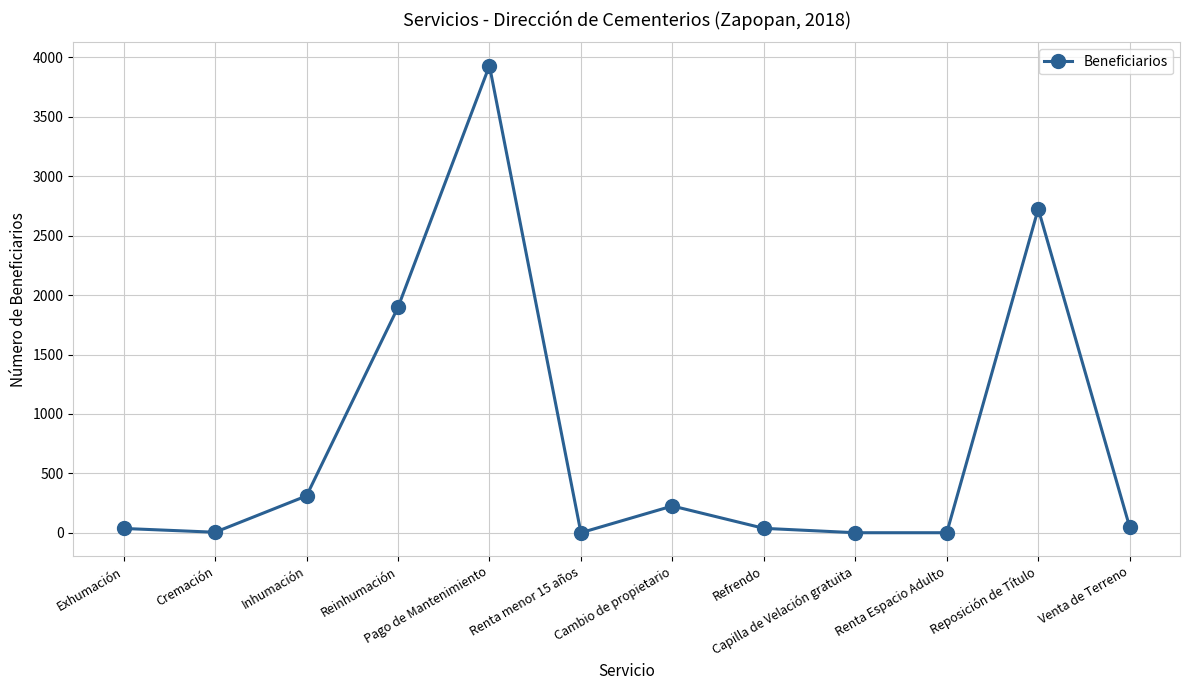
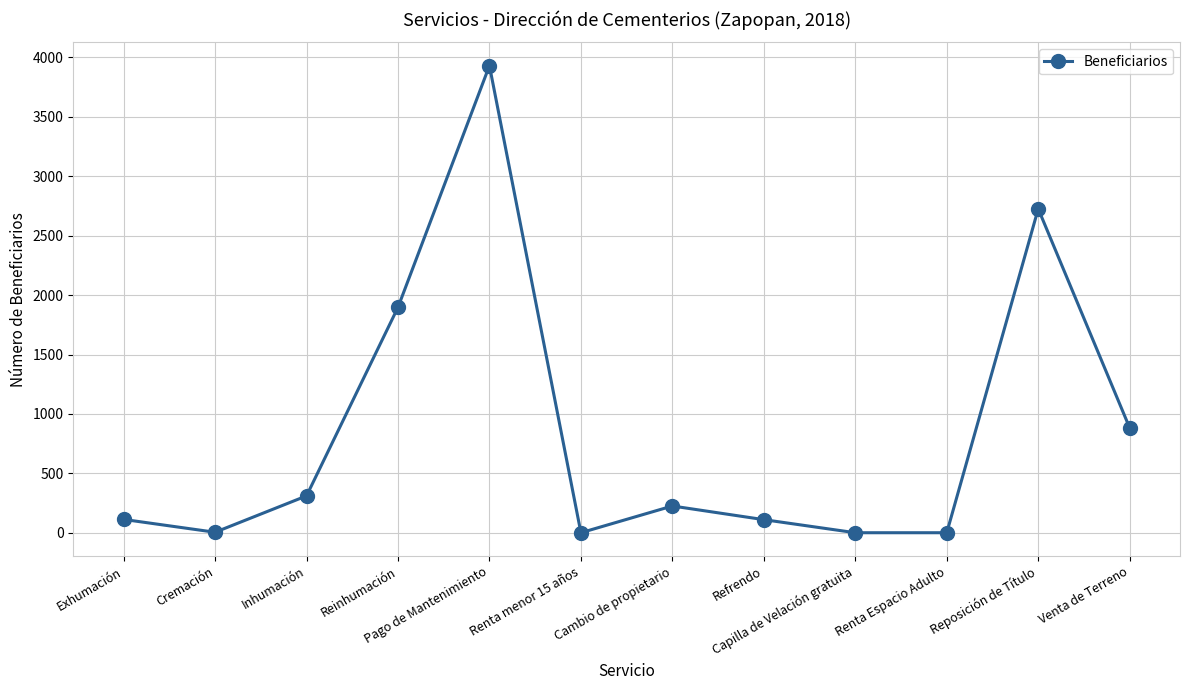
Exhumación: 40 -> 110
Refrendo: 40 -> 110
Venta de Terreno: 50 -> 880
